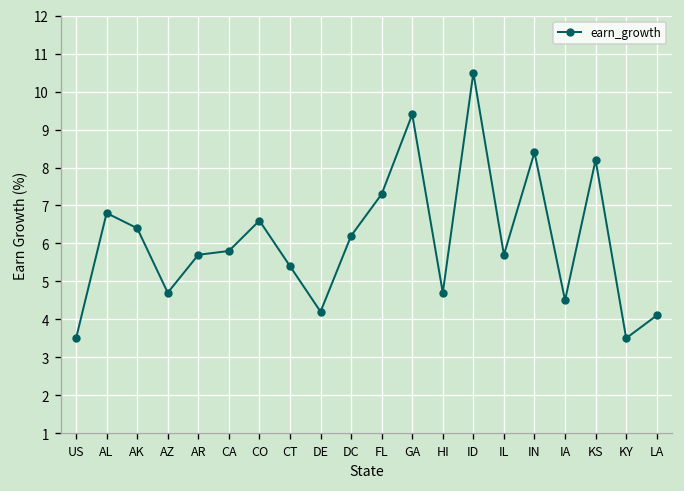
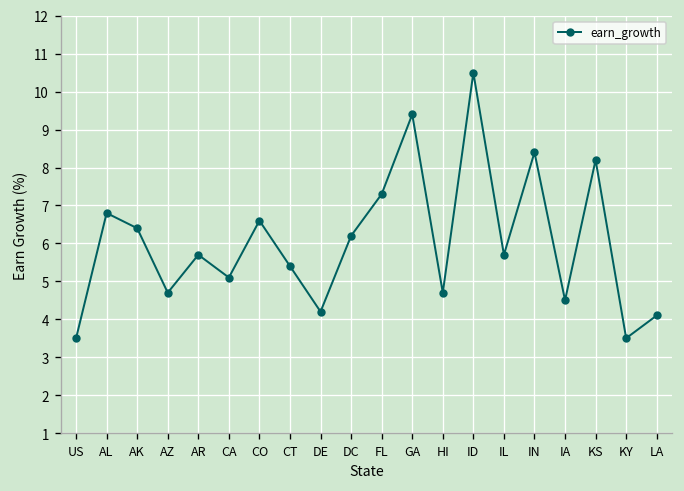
CA: 5.8 -> 5.1
